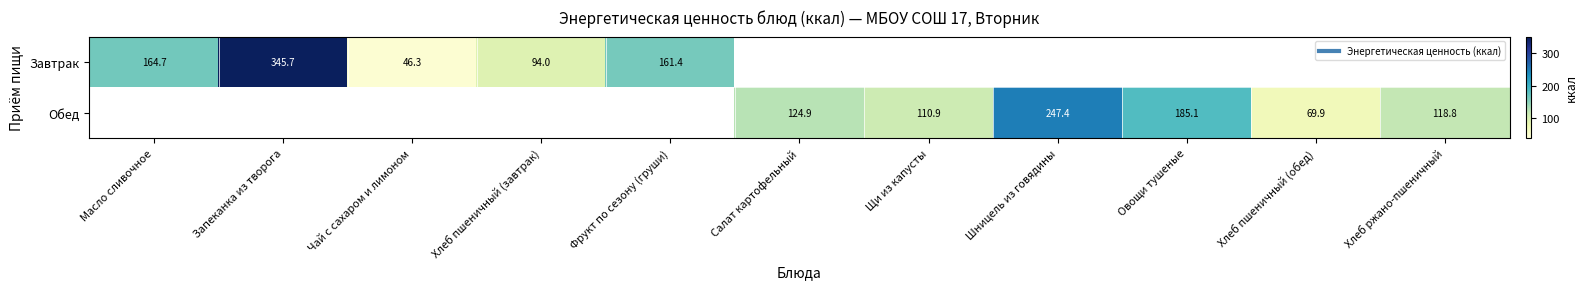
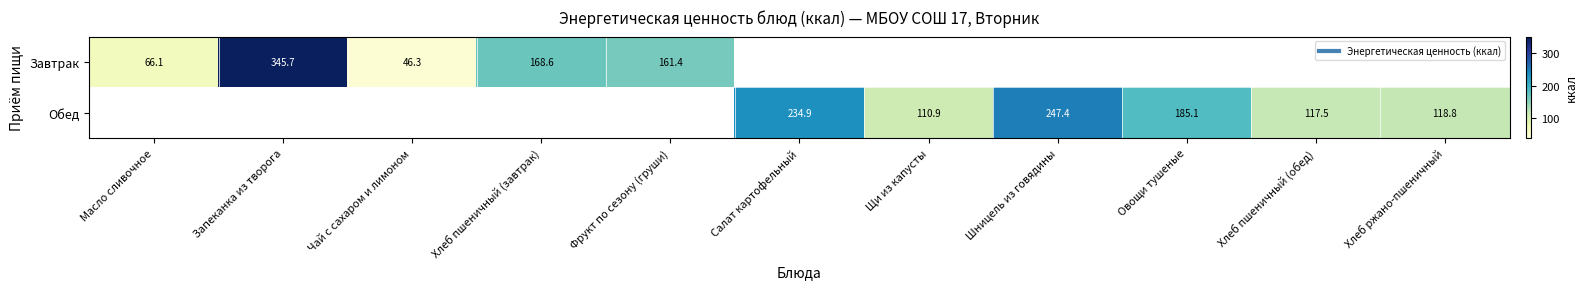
Завтрак, Масло сливочное: 164.7 -> 66.1
Завтрак, Хлеб пшеничный (завтрак): 94.0 -> 168.6
Обед, Салат картофельный: 124.9 -> 234.9
Обед, Хлеб пшеничный (обед): 69.9 -> 117.5
